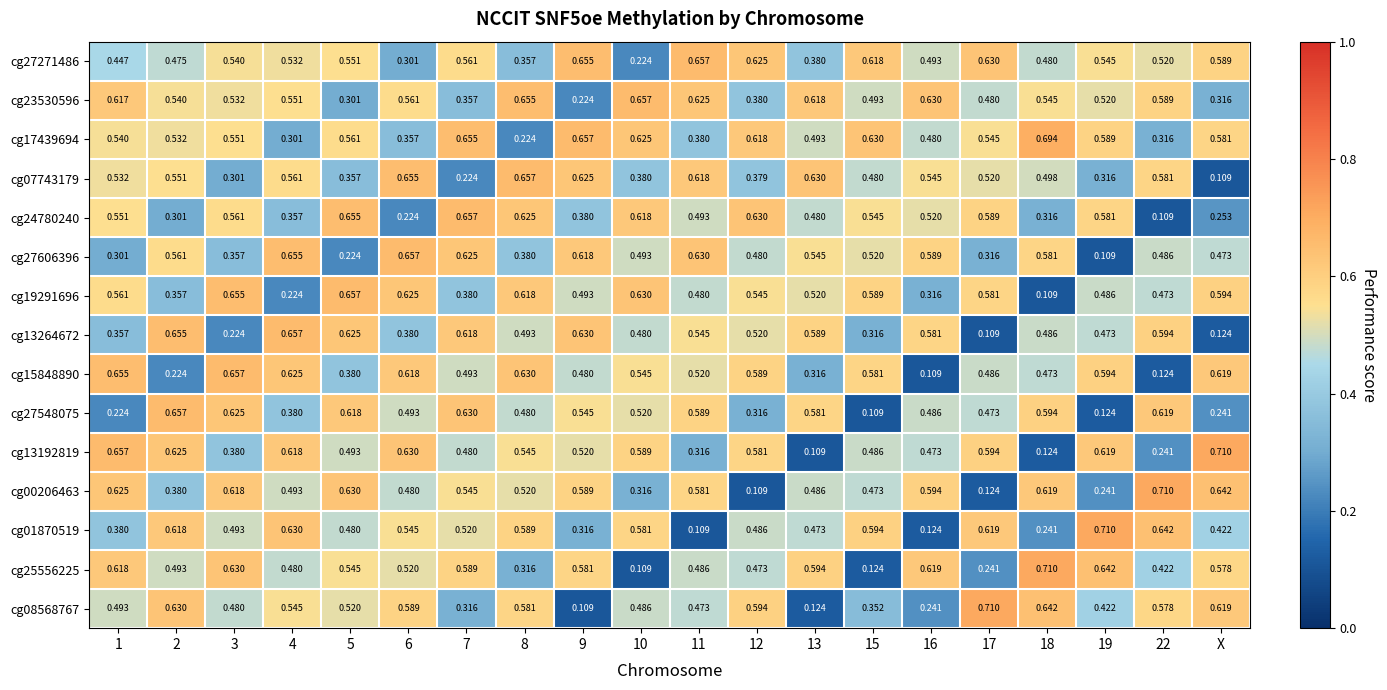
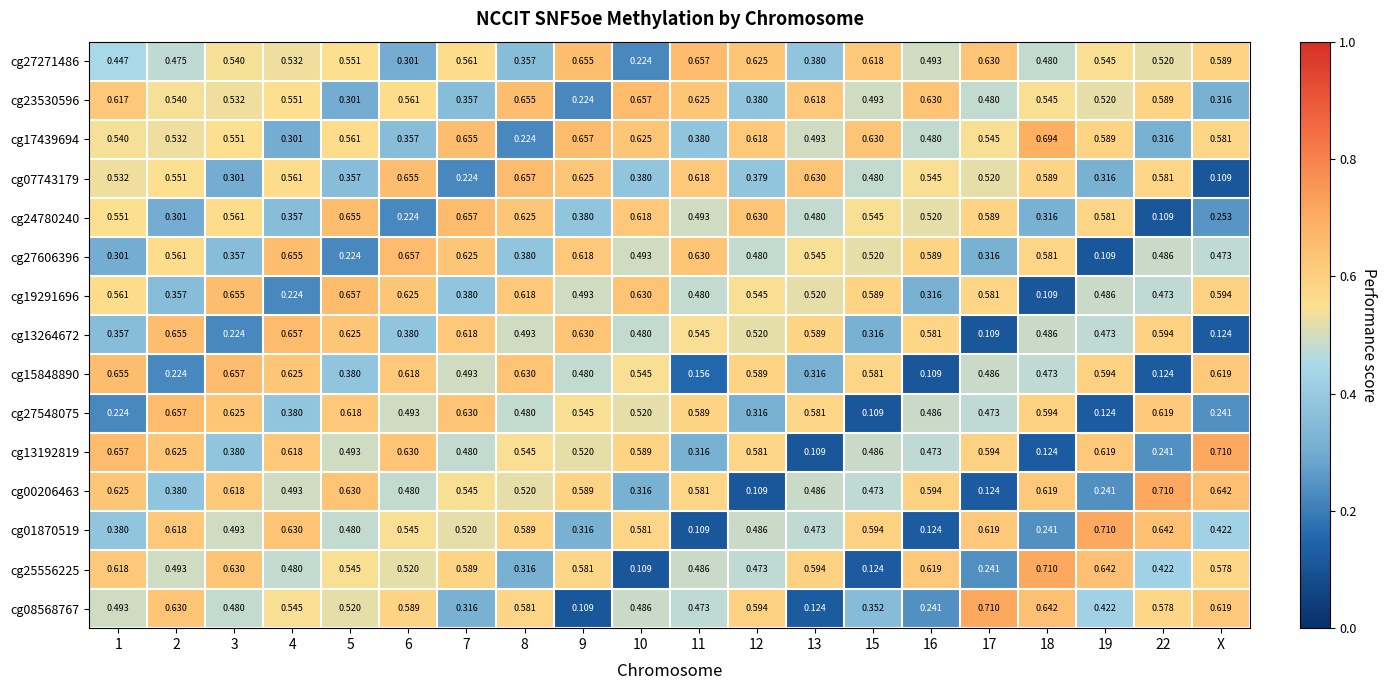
cg07743179, 18: 0.498 -> 0.589
cg15848890, 11: 0.520 -> 0.156
